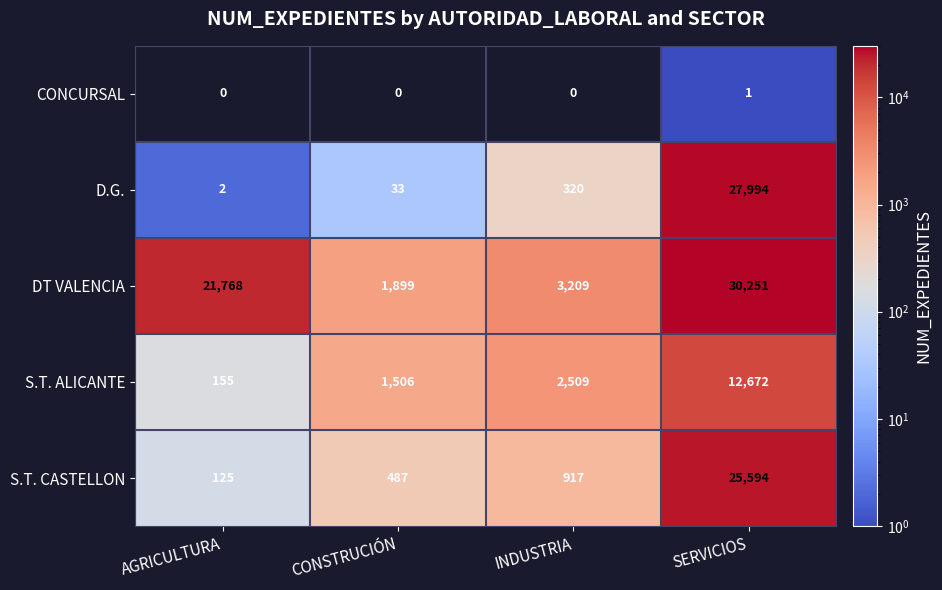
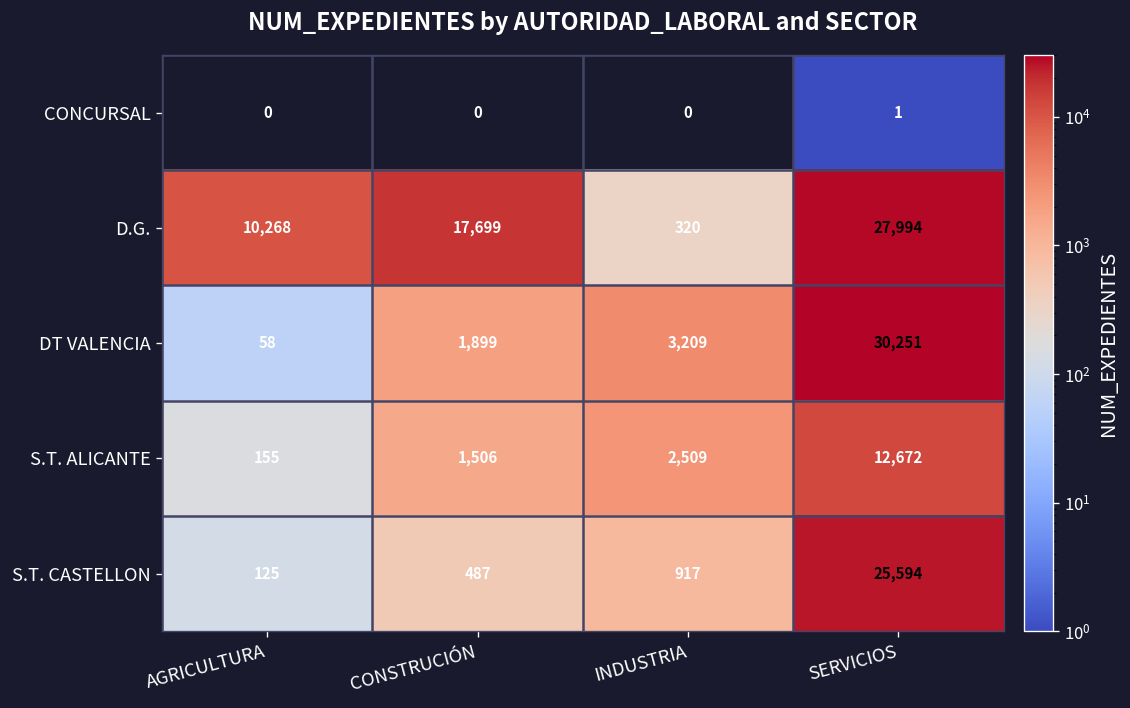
D.G., AGRICULTURA: 2 -> 10,268
D.G., CONSTRUCIÓN: 33 -> 17,699
DT VALENCIA, AGRICULTURA: 21,768 -> 58
